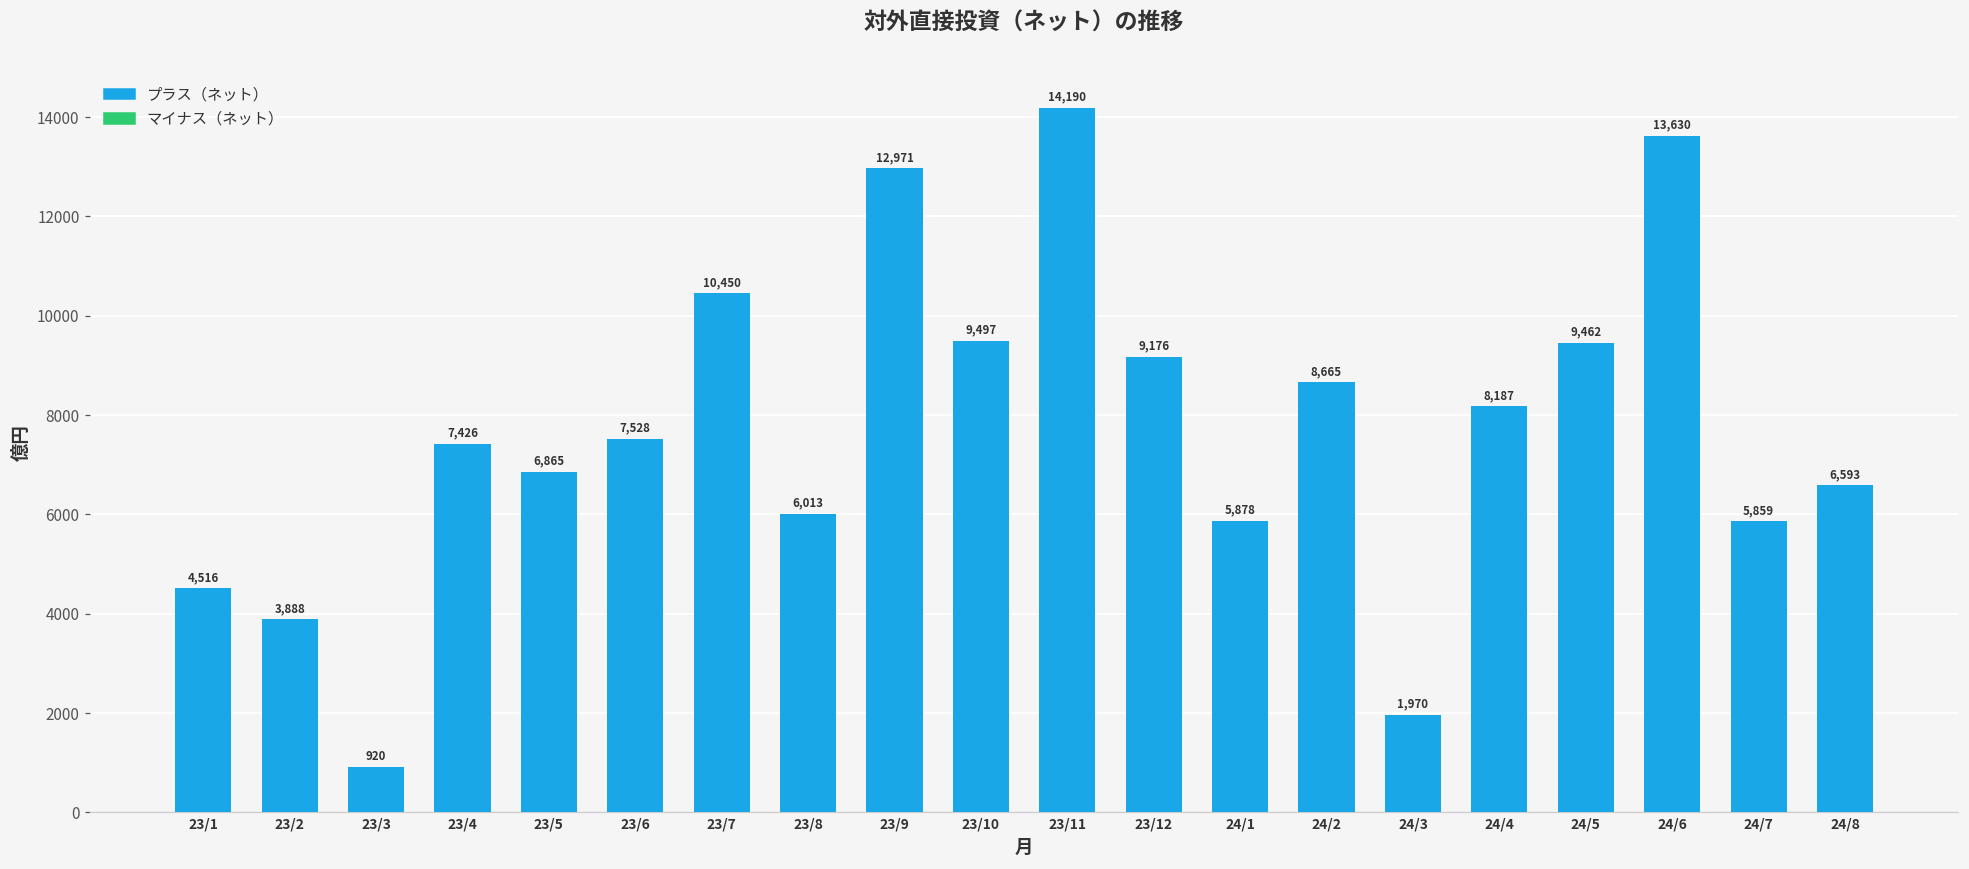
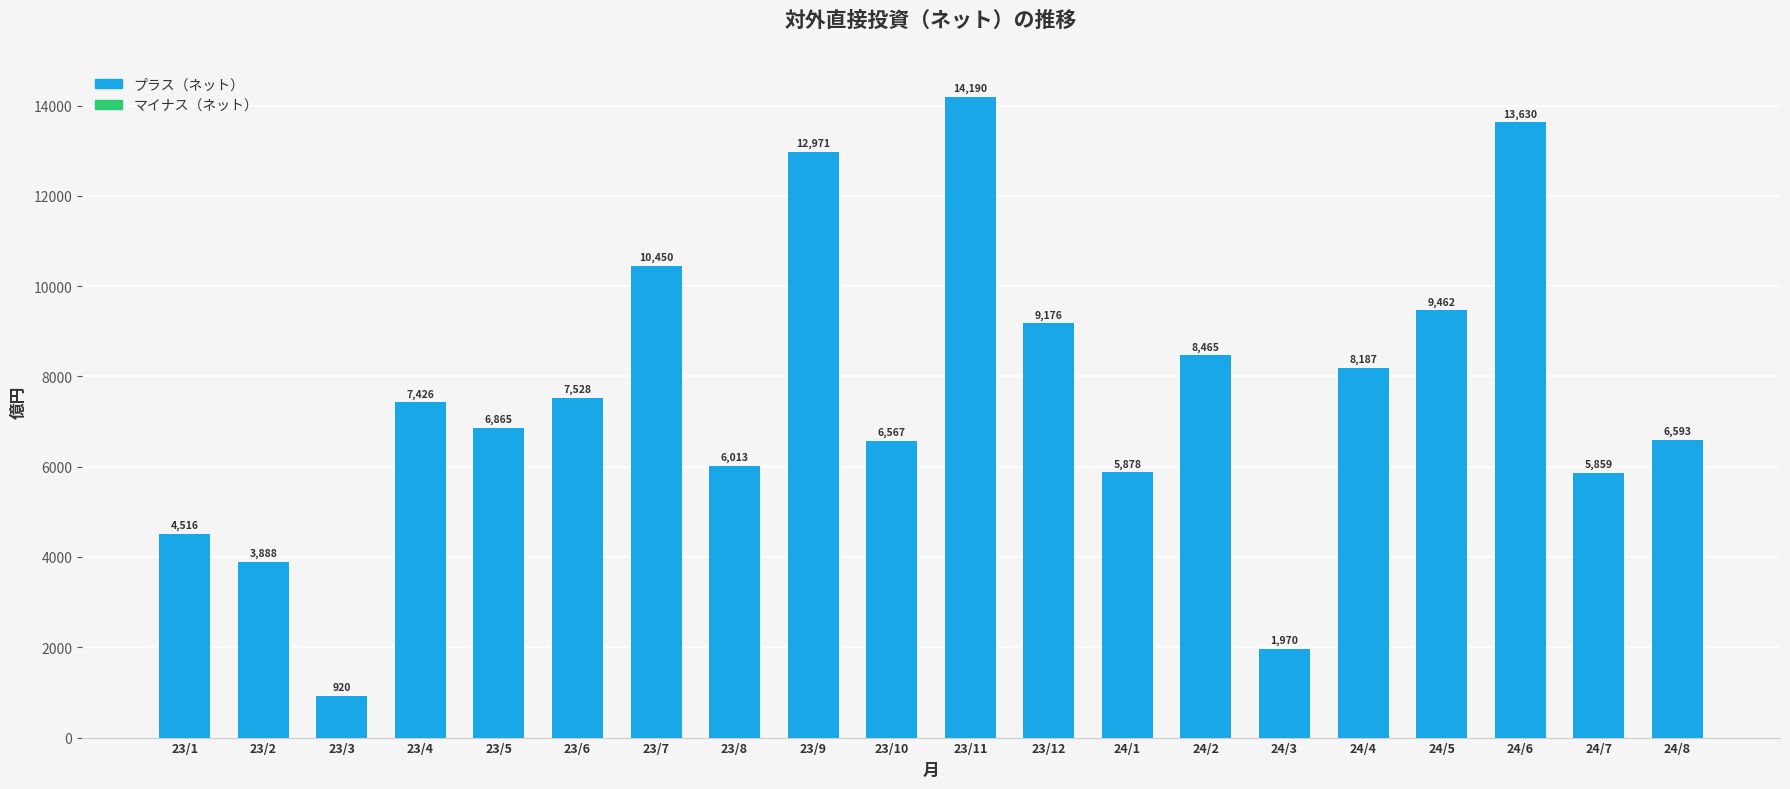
23/10: 9,497 -> 6,567
24/2: 8,665 -> 8,465
